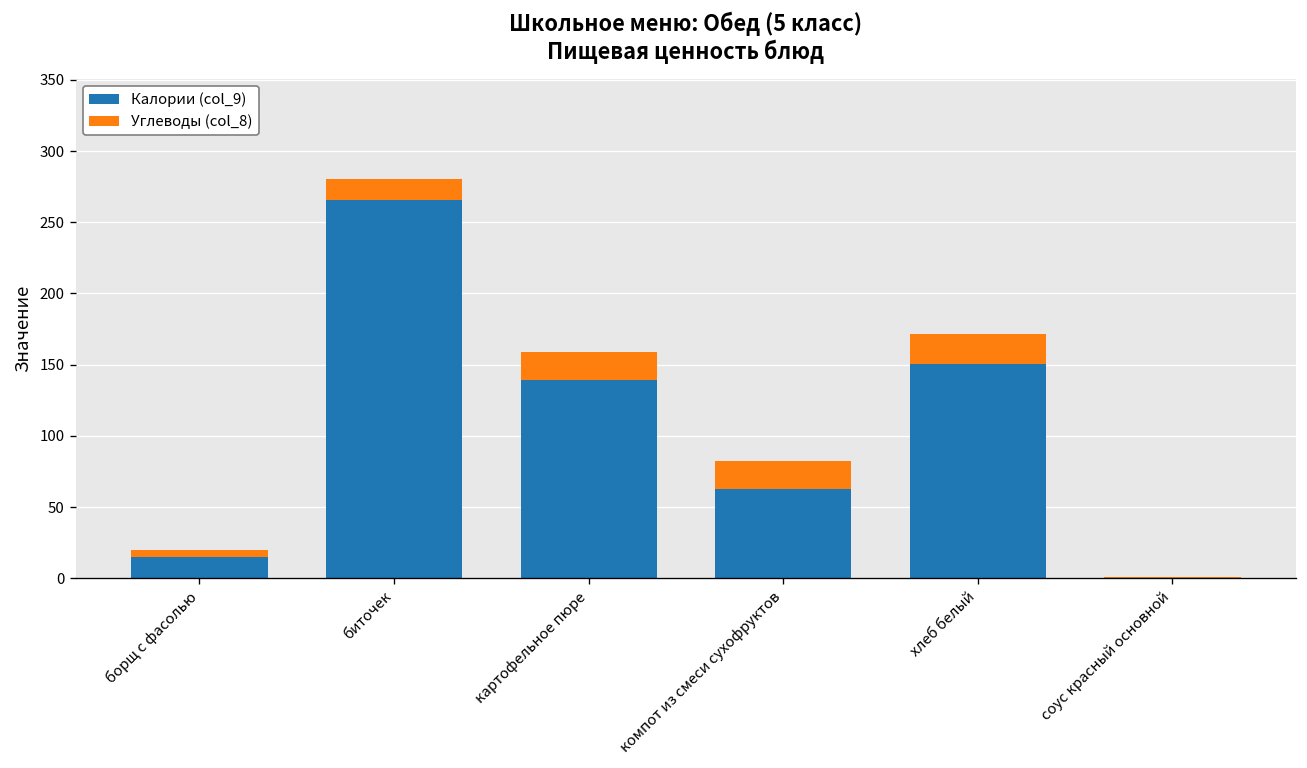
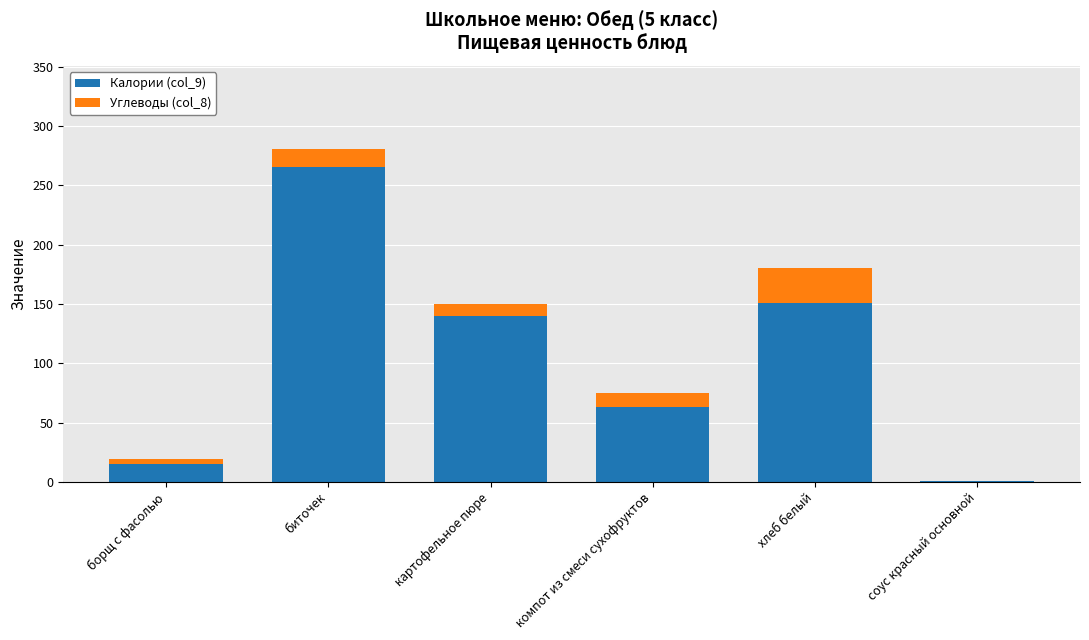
Углеводы (col_8), картофельное пюре: 20 -> 10
Углеводы (col_8), компот из смеси сухофруктов: 20 -> 12
Углеводы (col_8), хлеб белый: 21 -> 29
